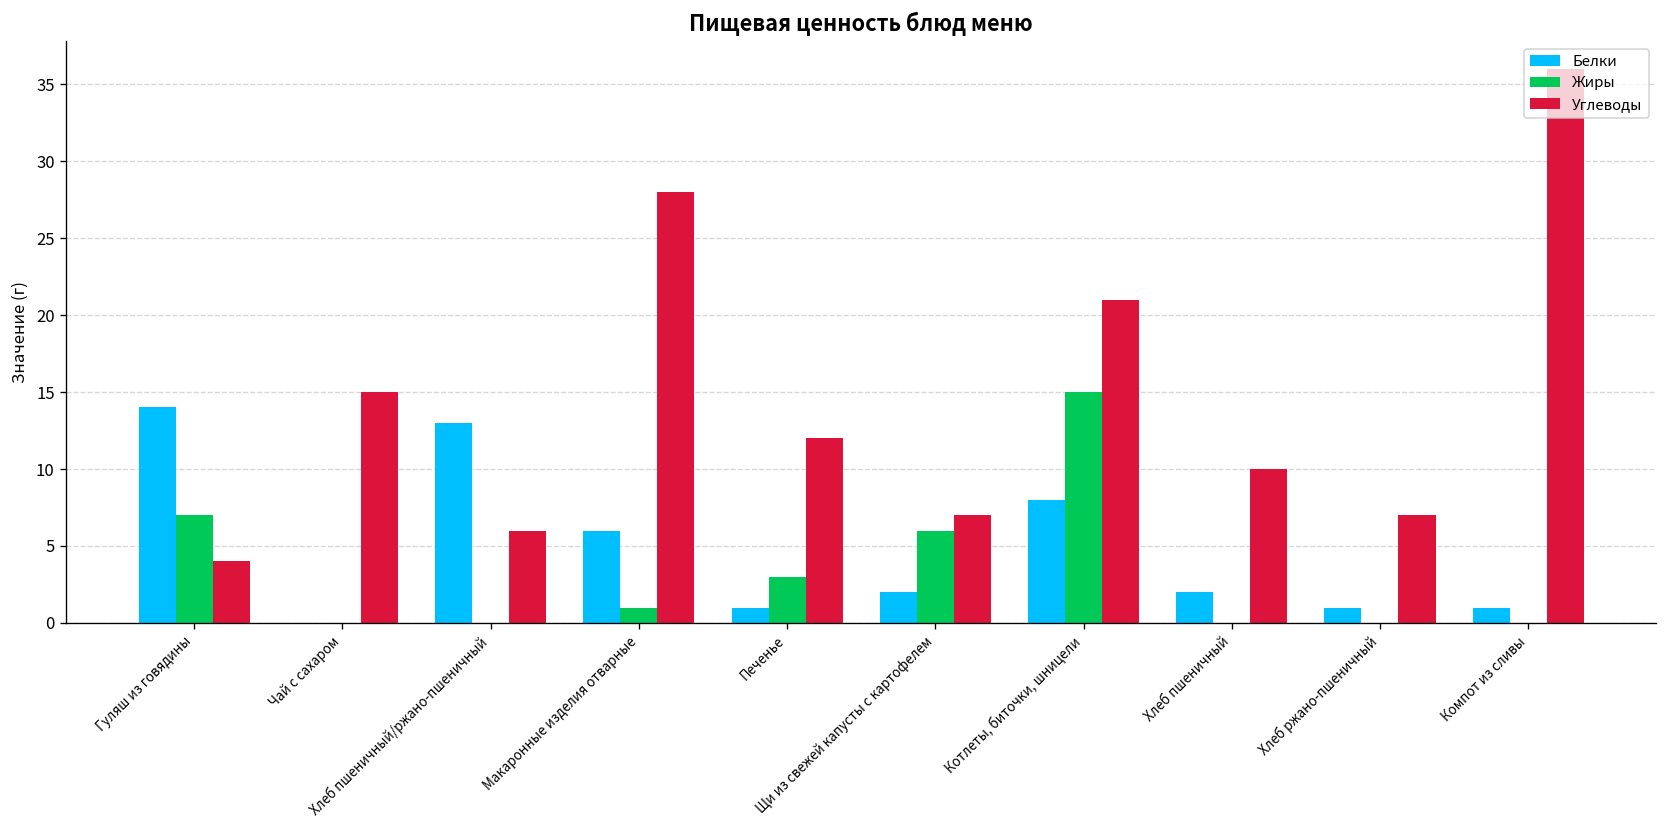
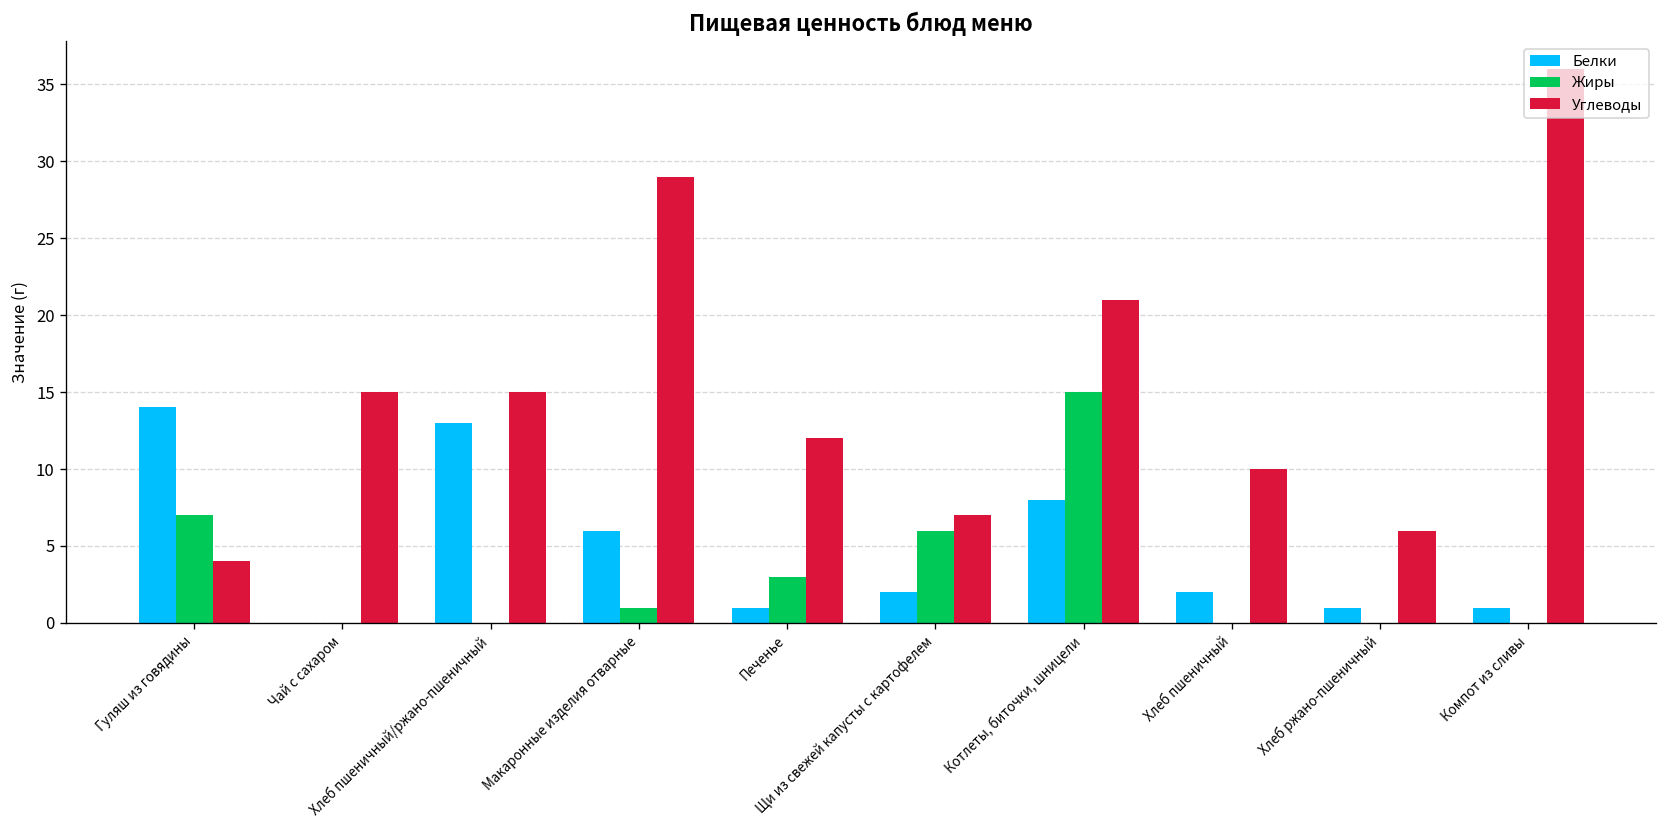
Углеводы, Хлеб пшеничный/ржано-пшеничный: 6 -> 15
Углеводы, Макаронные изделия отварные: 28 -> 29
Углеводы, Хлеб ржано-пшеничный: 7 -> 6
